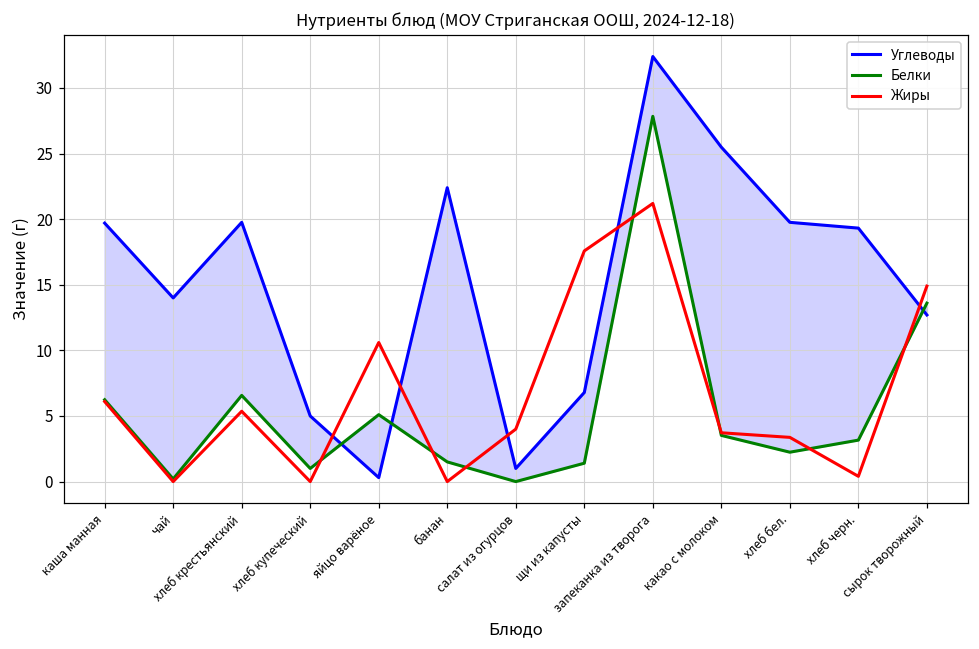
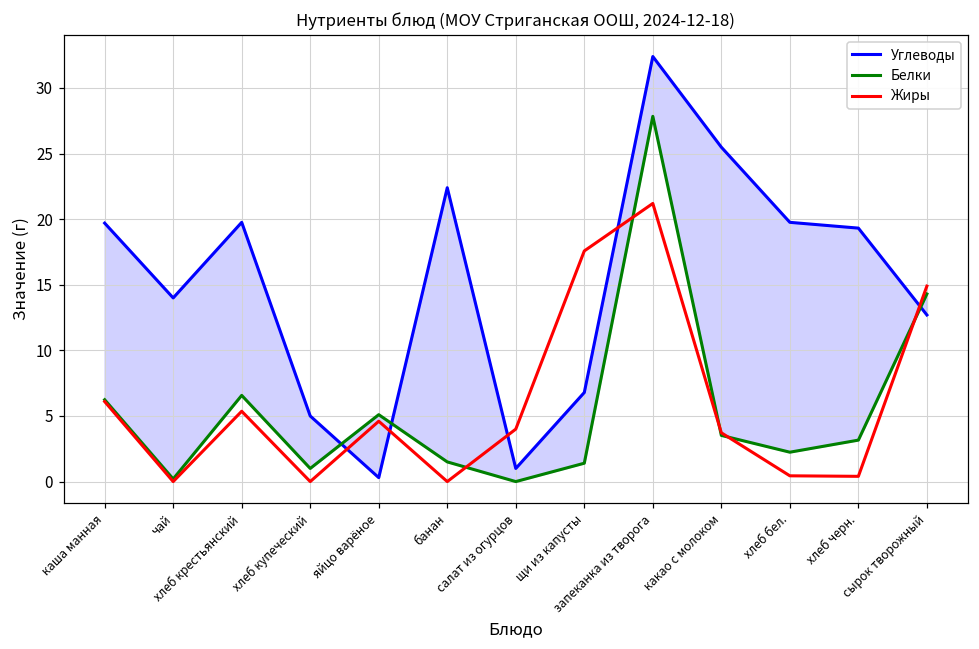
Жиры, яйцо варёное: 10.6 -> 4.6
Жиры, хлеб бел.: 3.4 -> 0.4
Белки, сырок творожный: 13.6 -> 14.3
